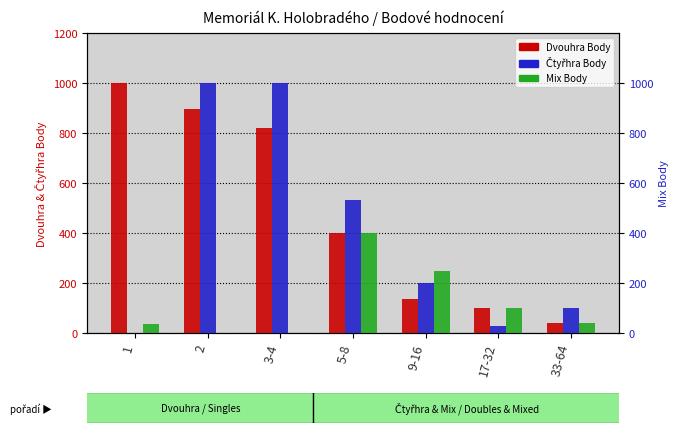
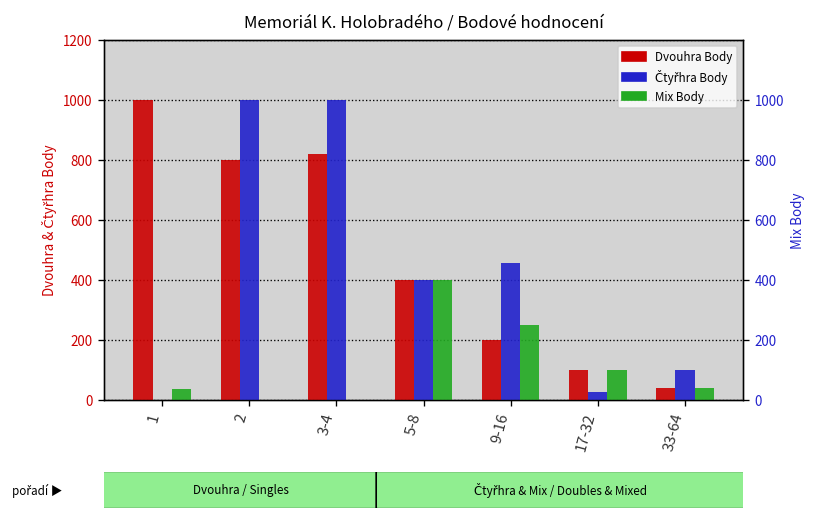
Dvouhra Body, 2: 900 -> 800
Čtyřhra Body, 5-8: 530 -> 400
Dvouhra Body, 9-16: 140 -> 200
Čtyřhra Body, 9-16: 200 -> 460
